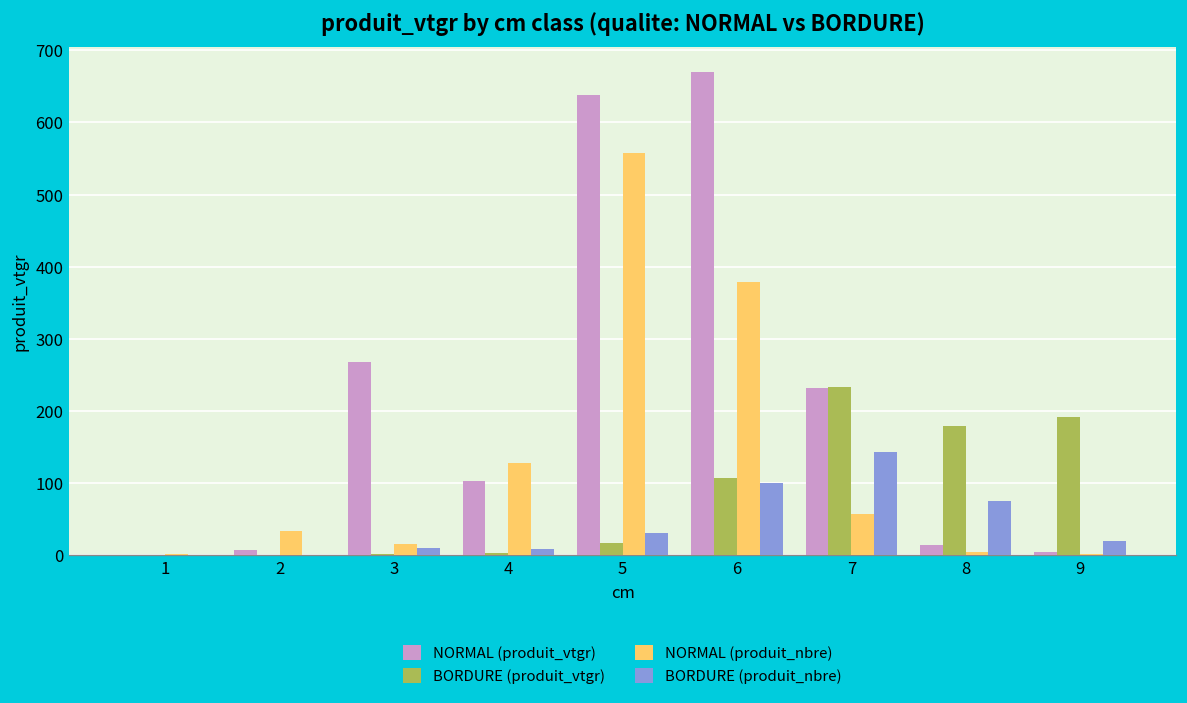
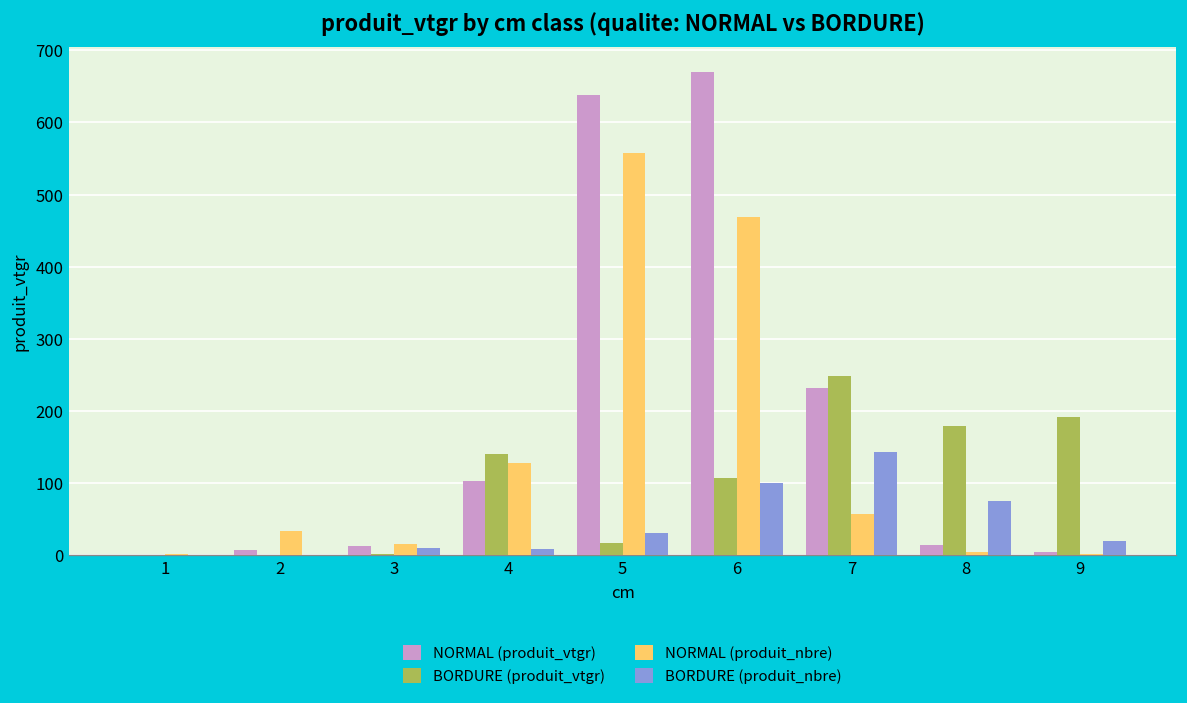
NORMAL (produit_vtgr), 3: 270 -> 10
BORDURE (produit_vtgr), 4: 0 -> 140
NORMAL (produit_nbre), 6: 380 -> 470
BORDURE (produit_vtgr), 7: 230 -> 250
